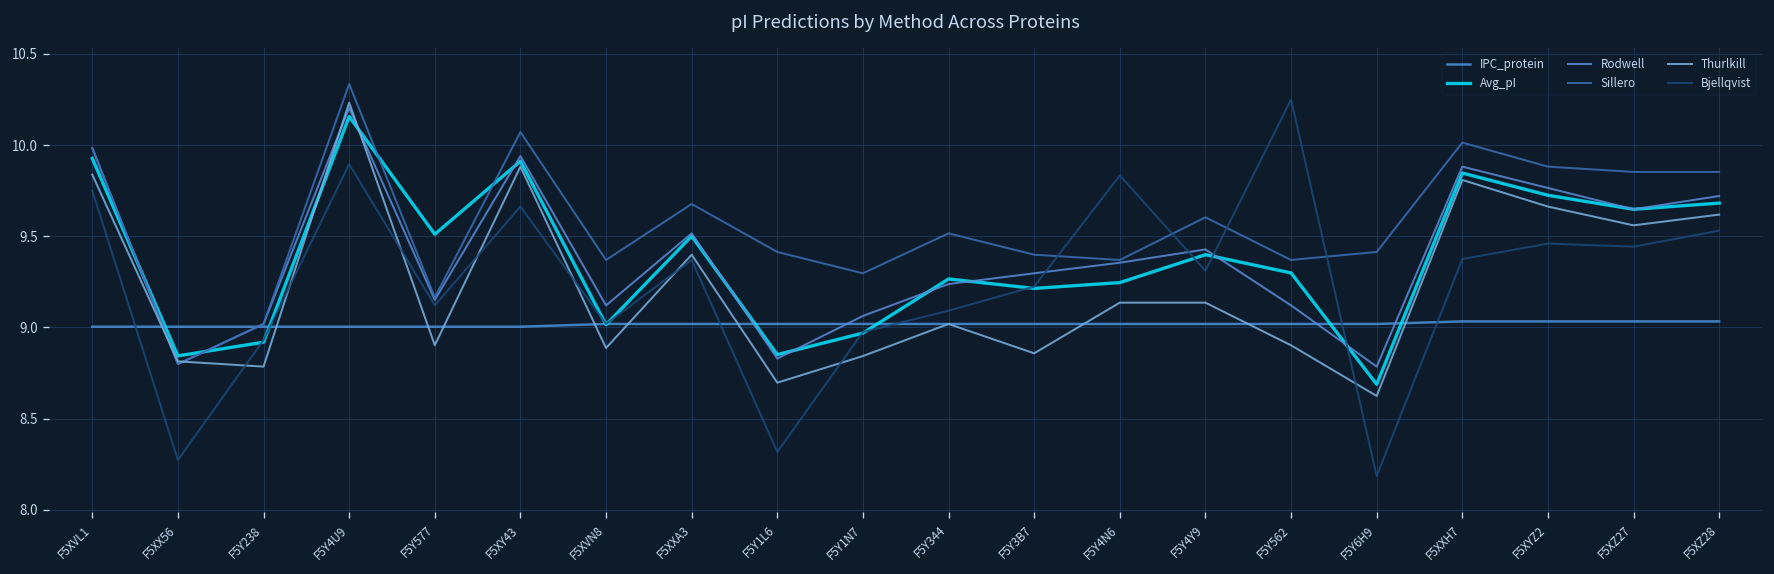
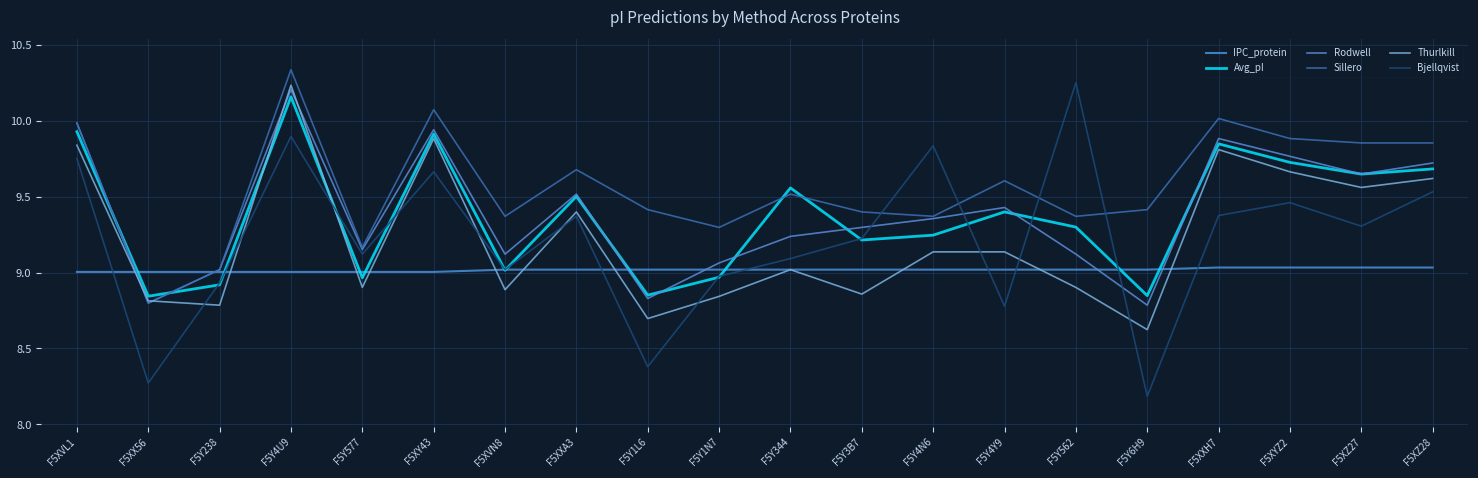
Avg_pI, F5Y577: 9.51 -> 8.97
Bjellqvist, F5Y1L6: 8.32 -> 8.38
Avg_pI, F5Y344: 9.27 -> 9.56
Bjellqvist, F5Y4Y9: 9.31 -> 8.78
Avg_pI, F5Y6H9: 8.69 -> 8.85
Bjellqvist, F5XZ27: 9.44 -> 9.31
